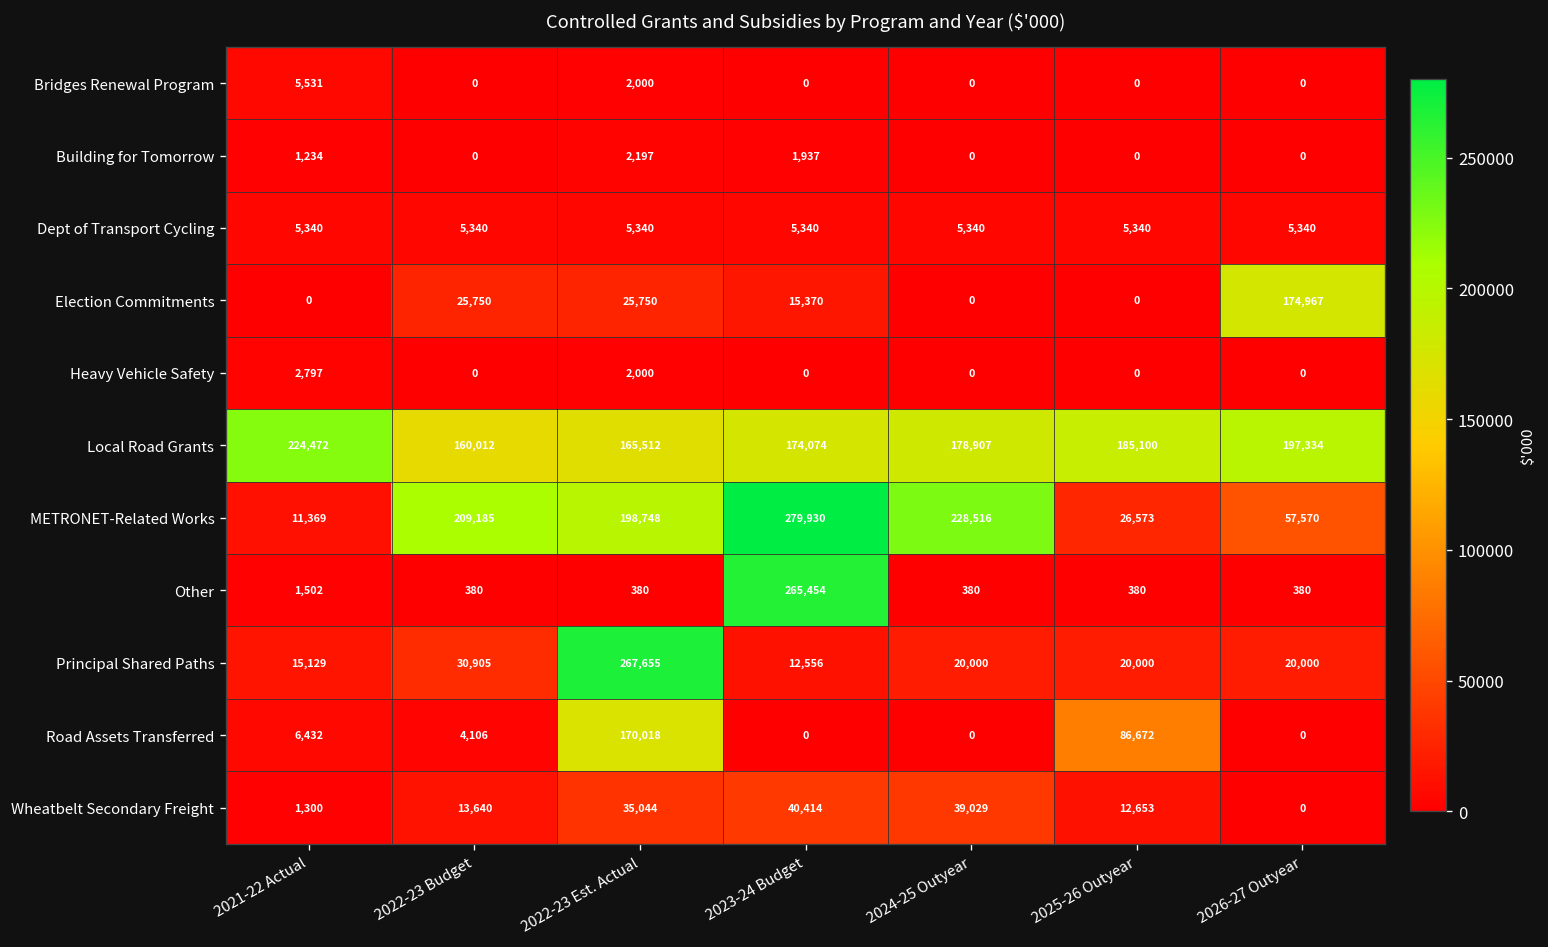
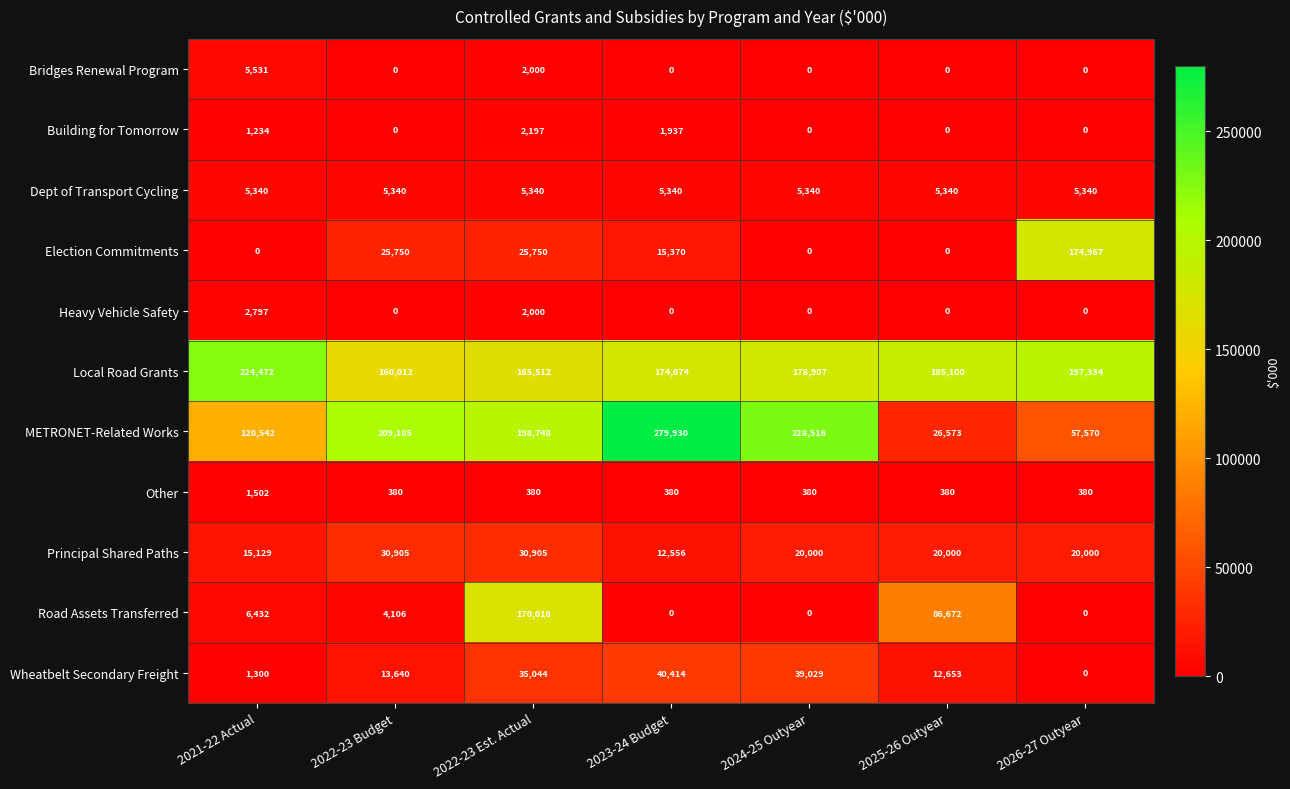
METRONET-Related Works, 2021-22 Actual: 11,369 -> 120,542
Other, 2023-24 Budget: 265,454 -> 380
Principal Shared Paths, 2022-23 Est. Actual: 267,655 -> 30,905
